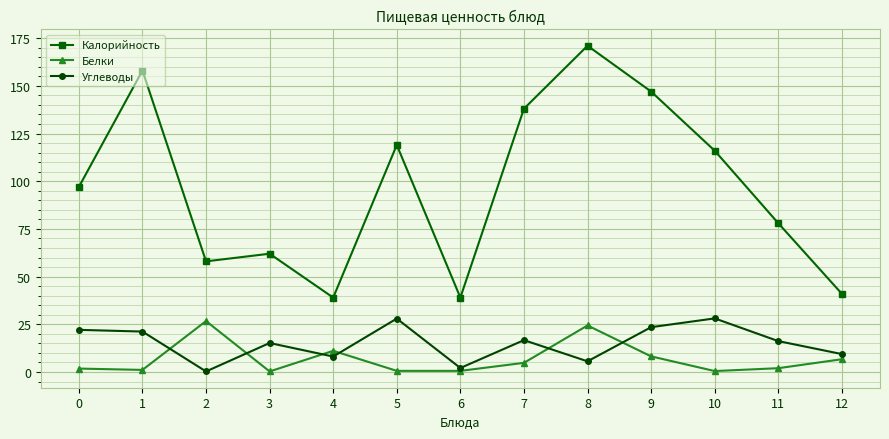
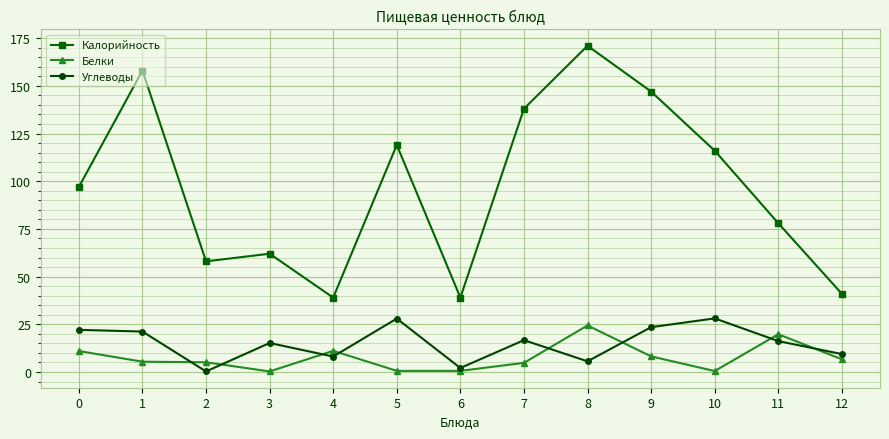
Белки, 0: 2 -> 11
Белки, 1: 1 -> 5
Белки, 2: 27 -> 5
Белки, 11: 2 -> 20
